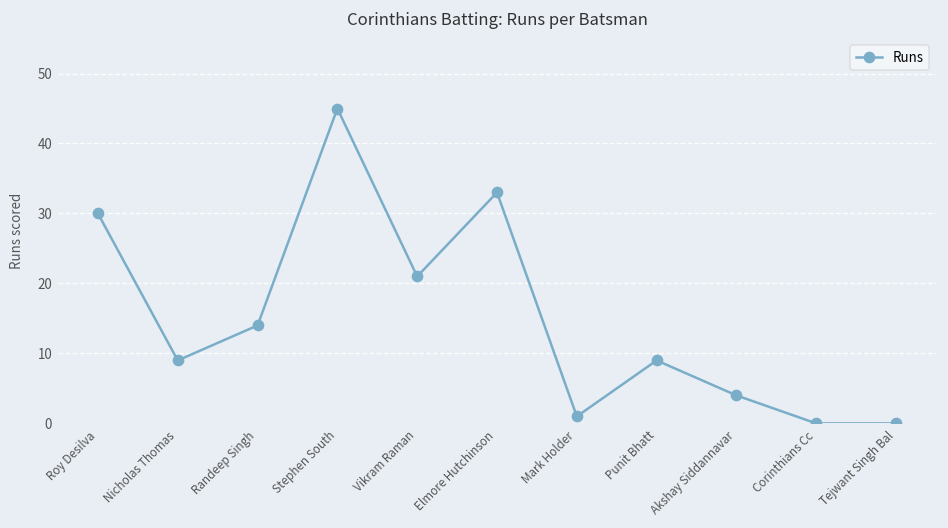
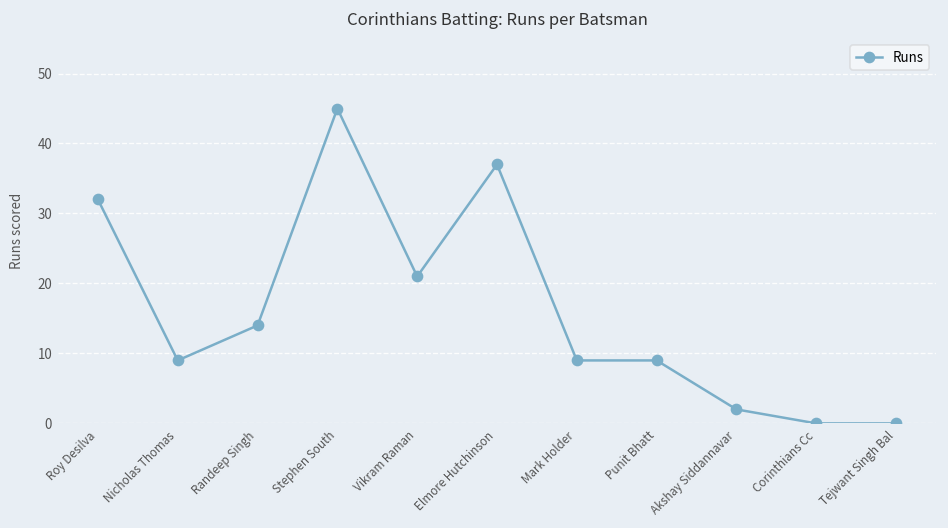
Roy Desilva: 30 -> 32
Elmore Hutchinson: 33 -> 37
Mark Holder: 1 -> 9
Akshay Siddannavar: 4 -> 2
